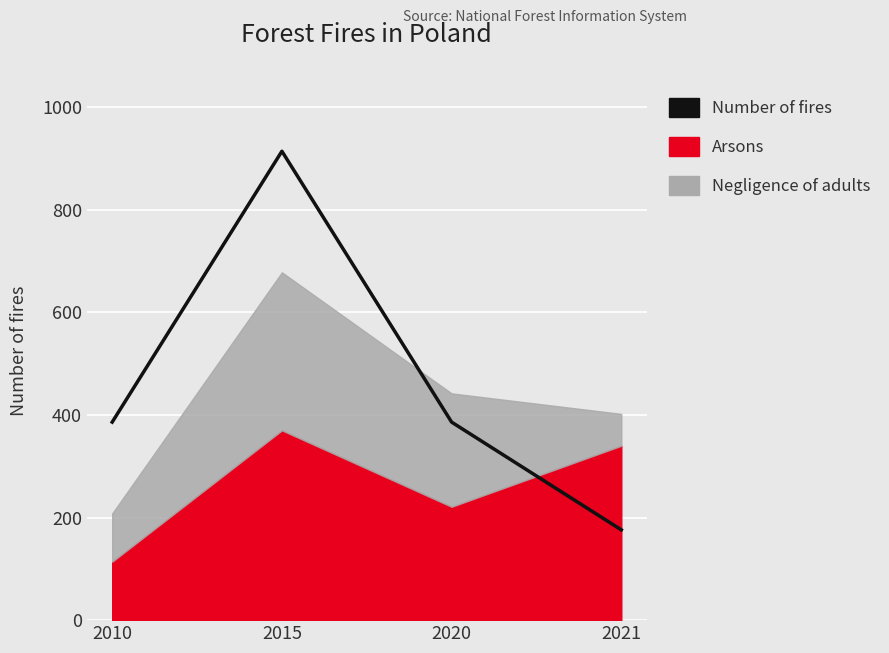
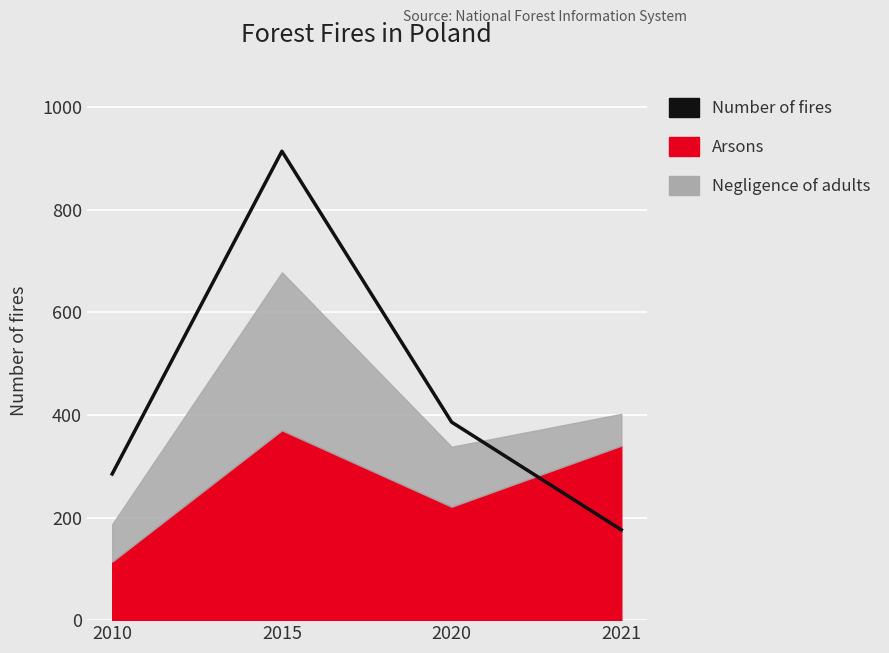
Number of fires, 2010: 390 -> 290
Negligence of adults, 2010: 90 -> 70
Negligence of adults, 2020: 220 -> 120
